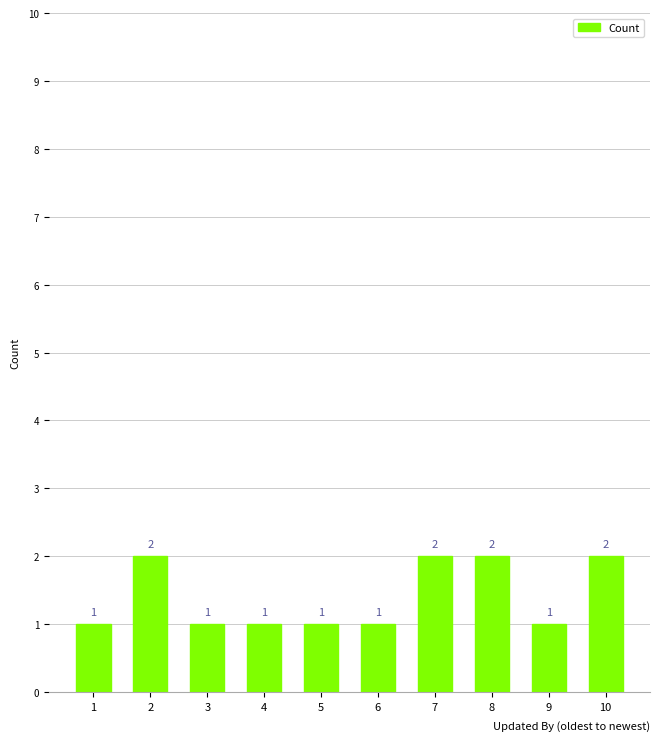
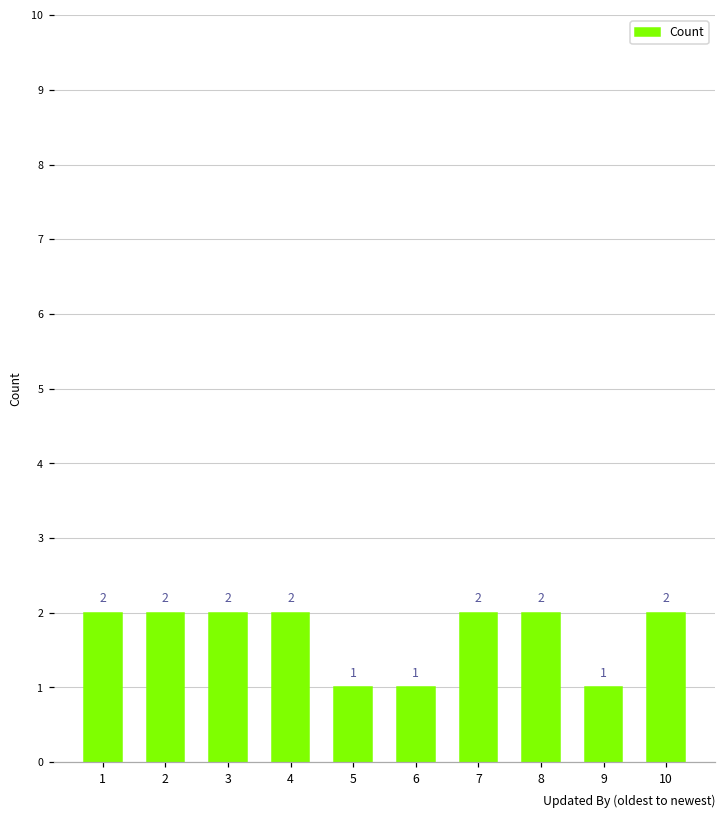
1: 1 -> 2
3: 1 -> 2
4: 1 -> 2
